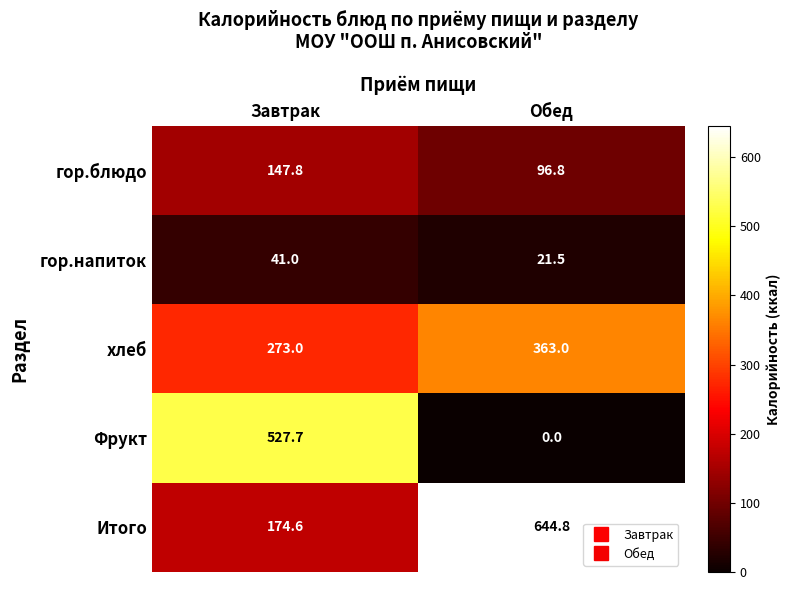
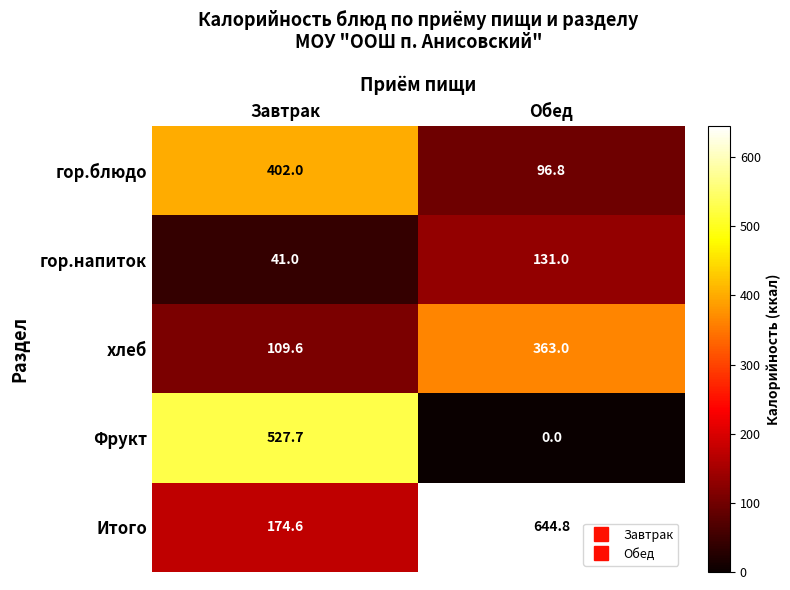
гор.блюдо, Завтрак: 147.8 -> 402.0
гор.напиток, Обед: 21.5 -> 131.0
хлеб, Завтрак: 273.0 -> 109.6
